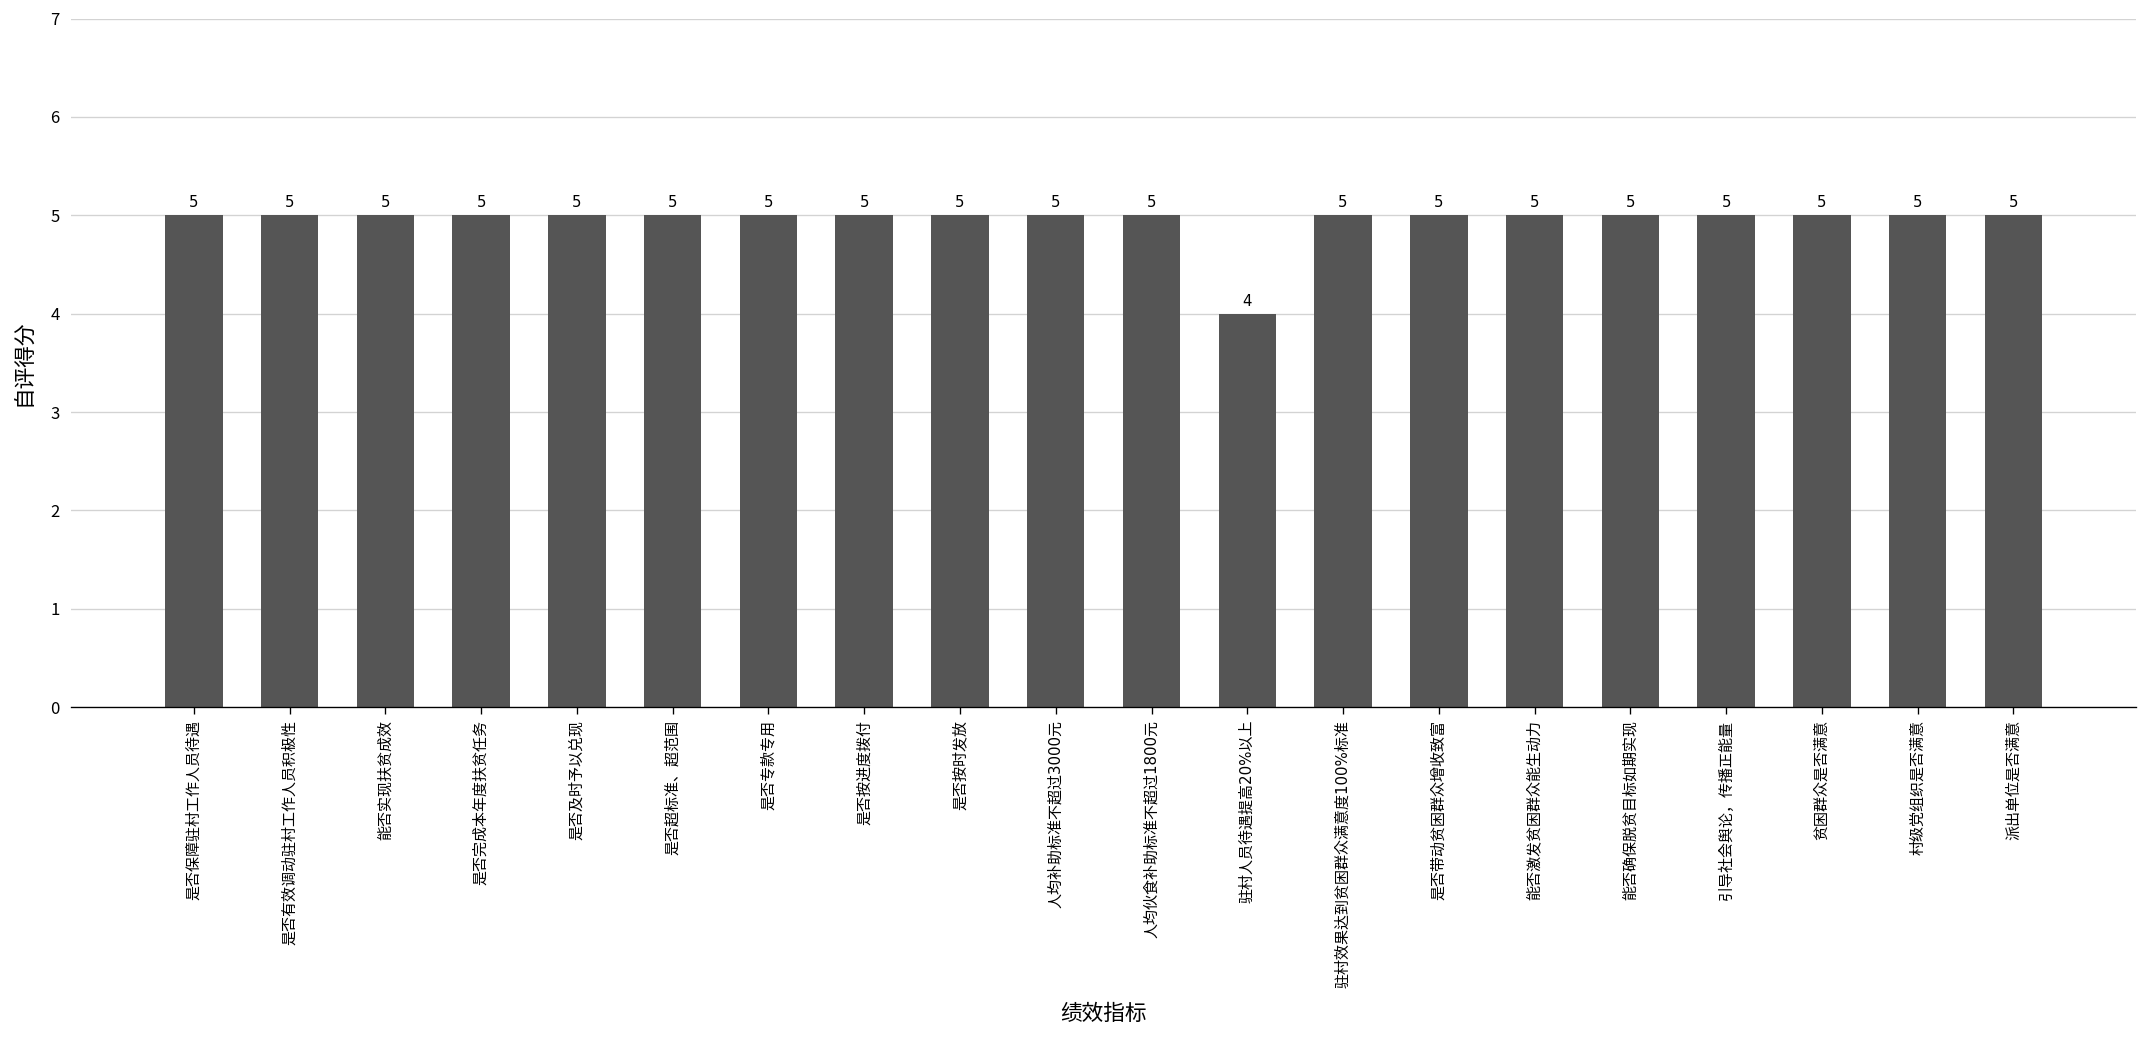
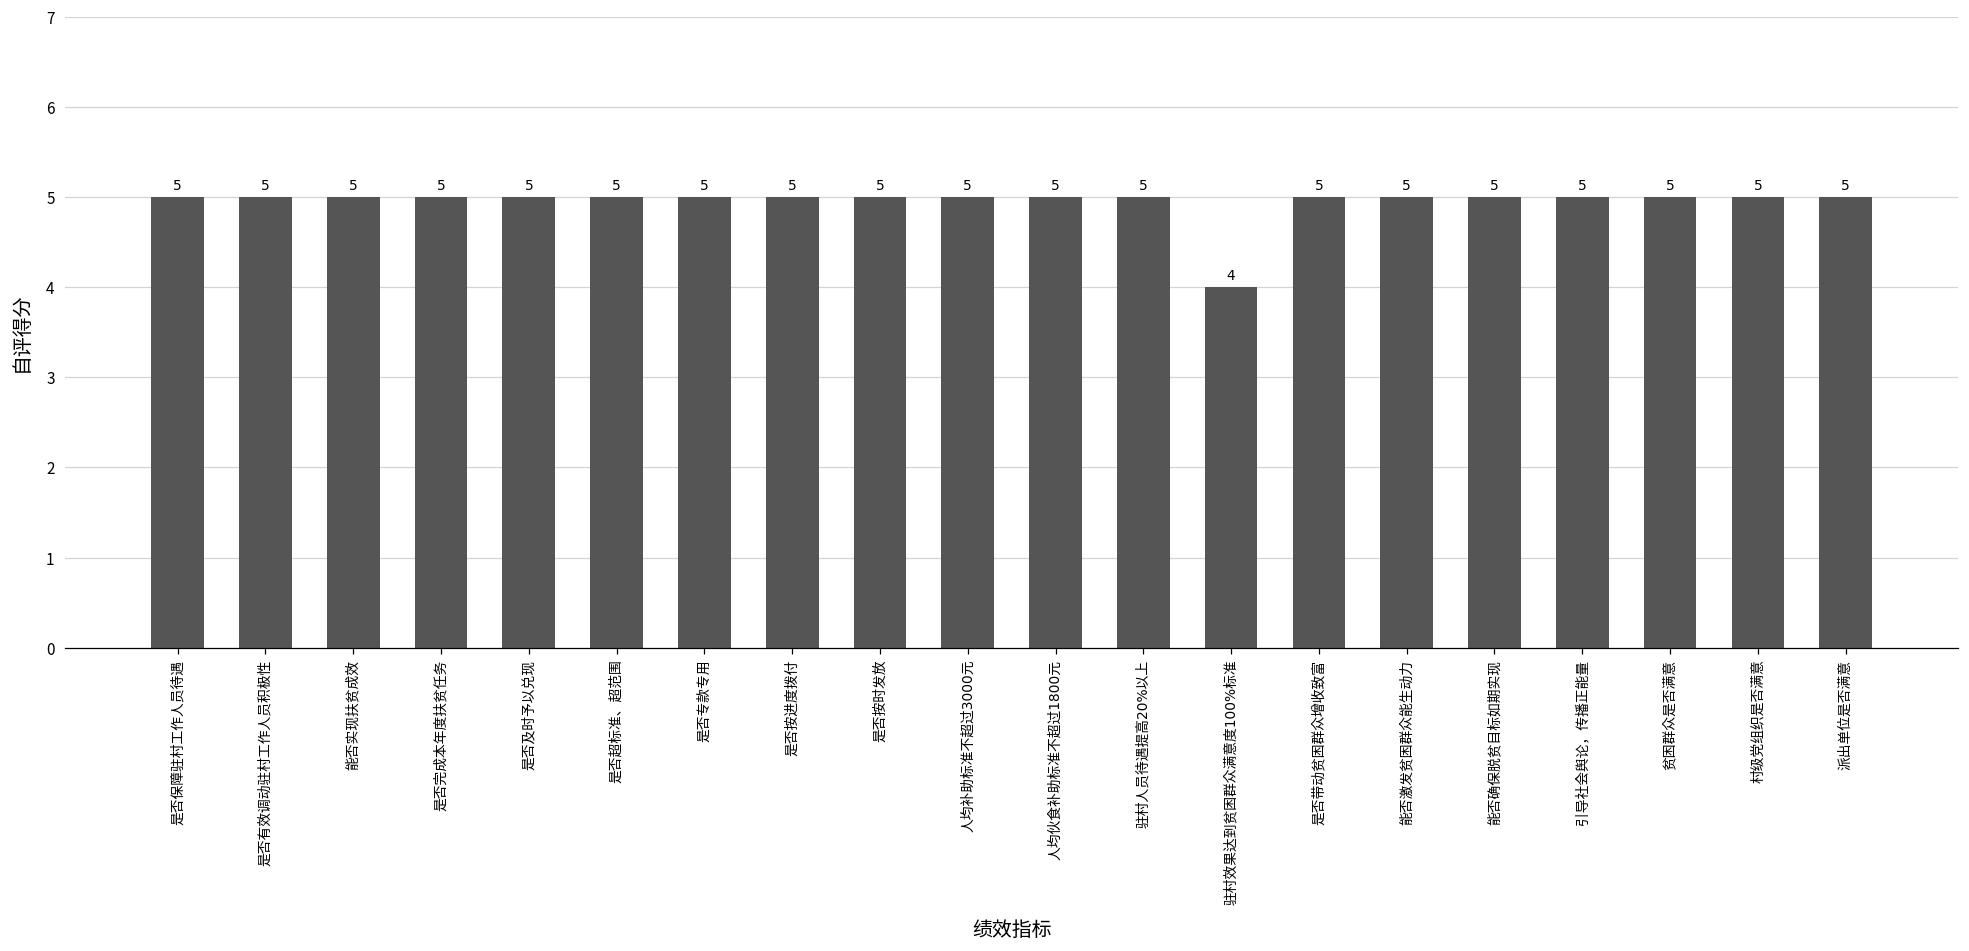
驻村人员待遇提高20%以上: 4 -> 5
驻村效果达到贫困群众满意度100%标准: 5 -> 4
